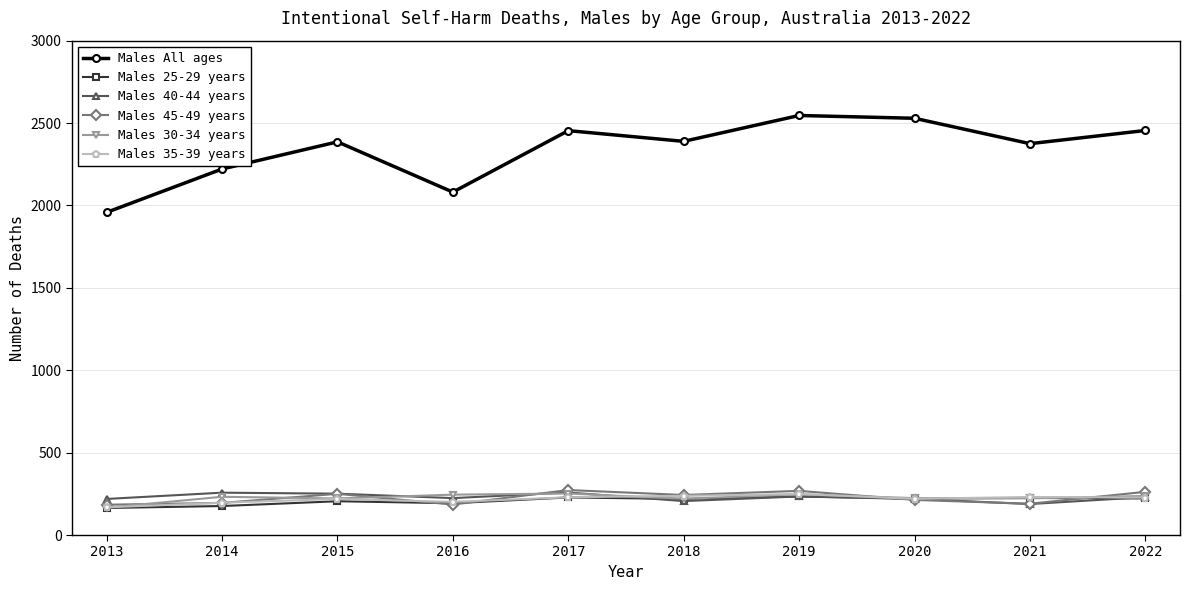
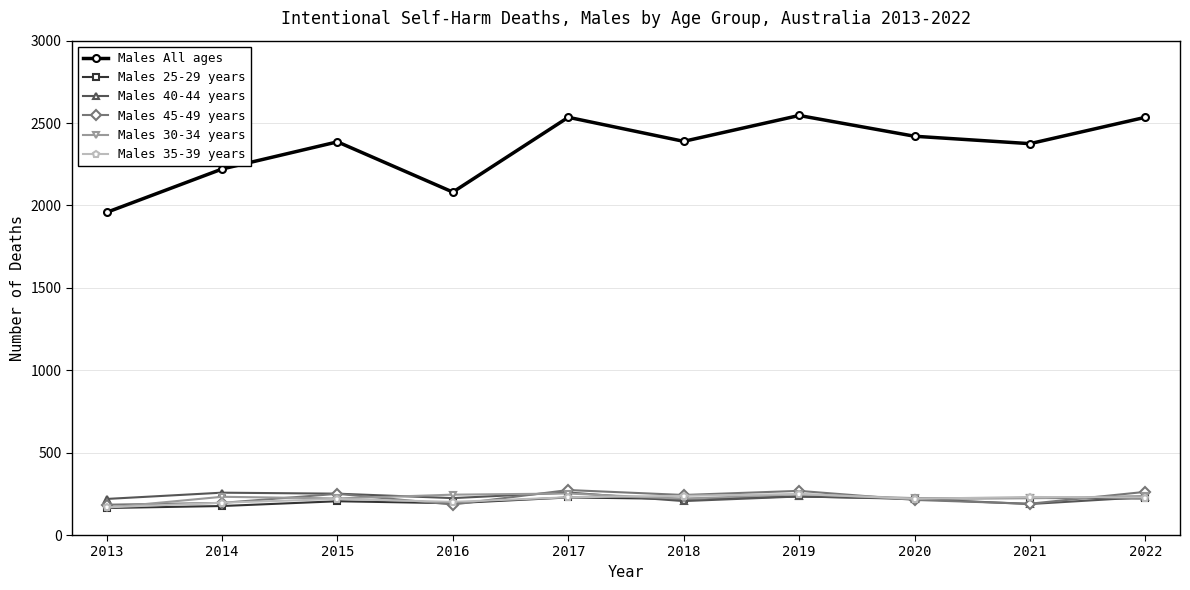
Males All ages, 2017: 2450 -> 2540
Males All ages, 2020: 2530 -> 2420
Males All ages, 2022: 2460 -> 2540
